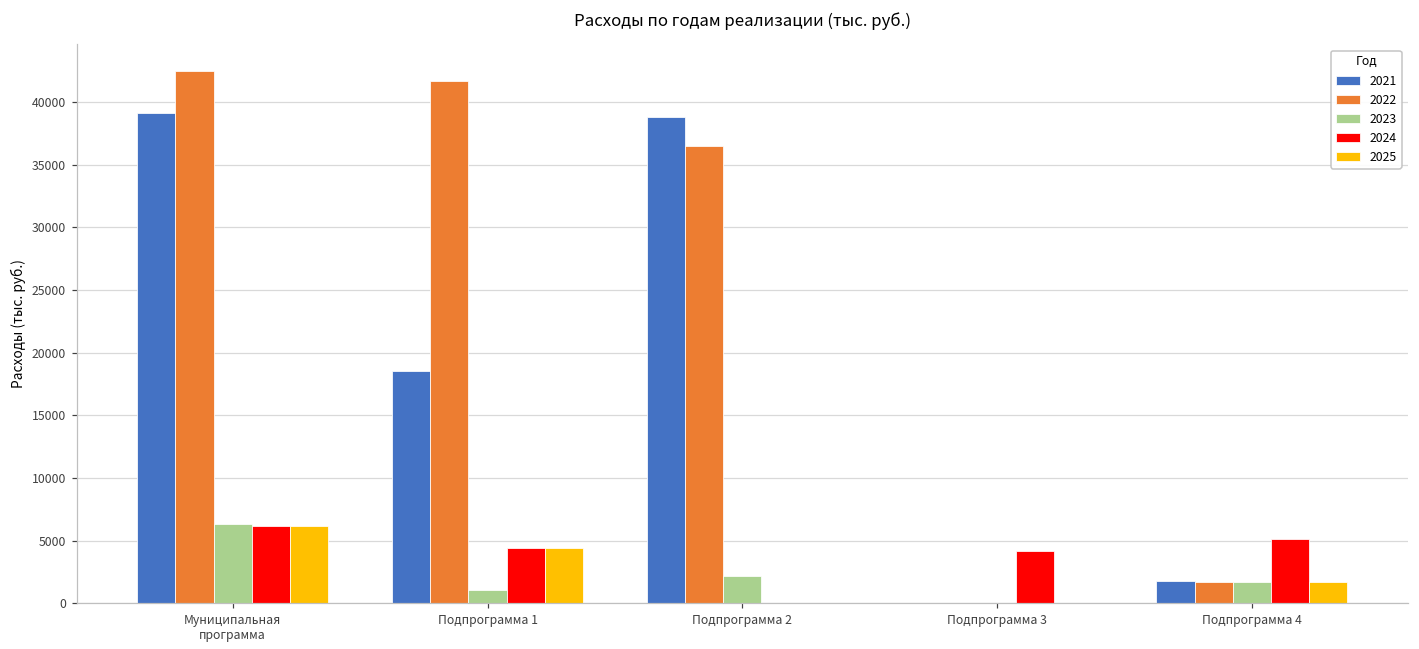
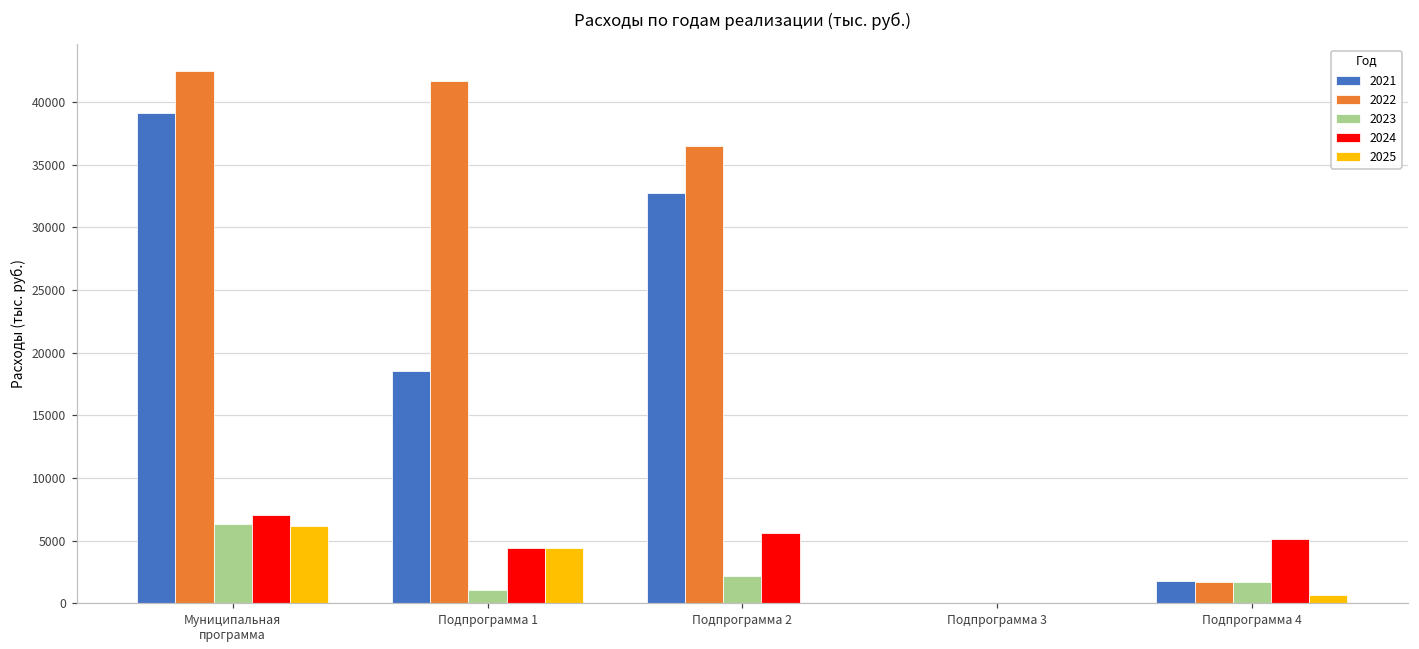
2024, Муниципальная программа: 6200 -> 7000
2021, Подпрограмма 2: 38800 -> 32700
2024, Подпрограмма 2: 0 -> 5700
2024, Подпрограмма 3: 4200 -> 0
2025, Подпрограмма 4: 1700 -> 700
